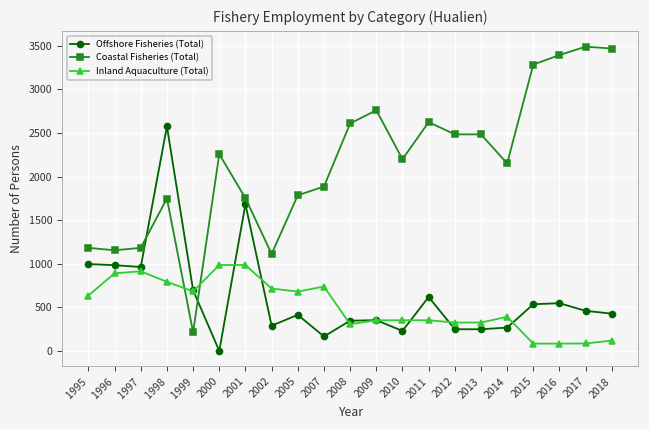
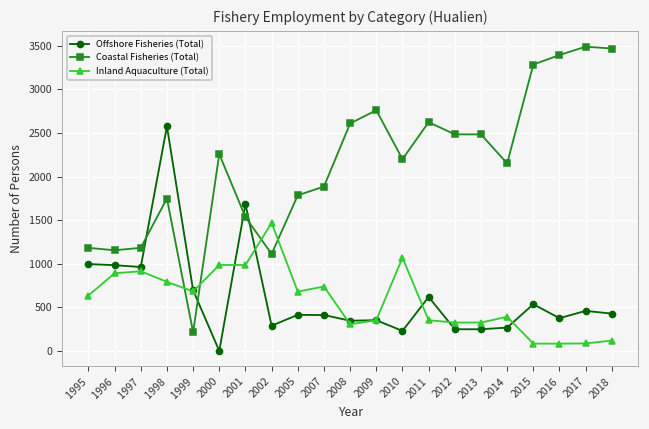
Coastal Fisheries (Total), 2001: 1800 -> 1500
Inland Aquaculture (Total), 2002: 700 -> 1500
Offshore Fisheries (Total), 2007: 200 -> 400
Inland Aquaculture (Total), 2010: 400 -> 1100
Offshore Fisheries (Total), 2016: 500 -> 400
